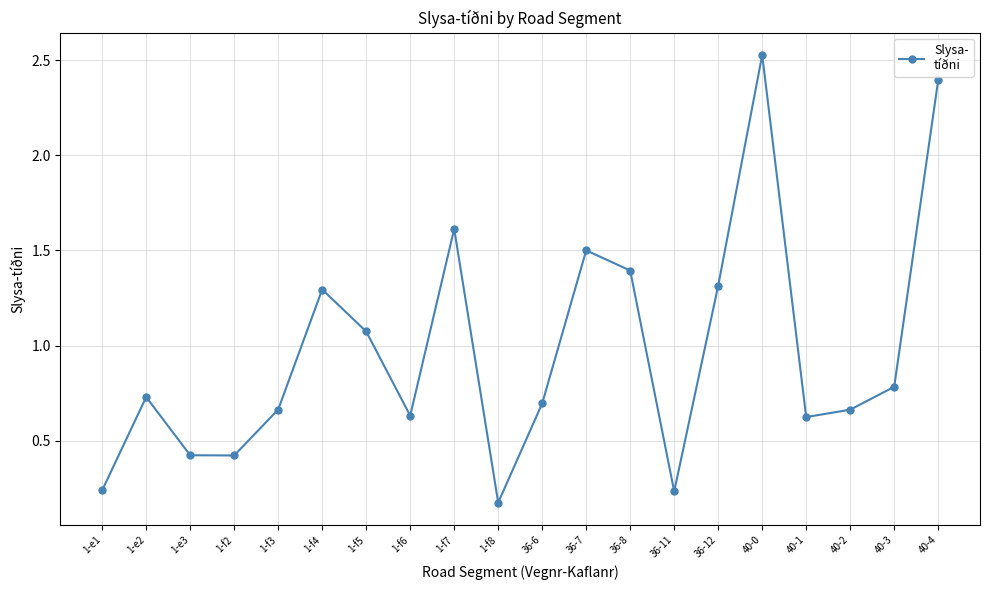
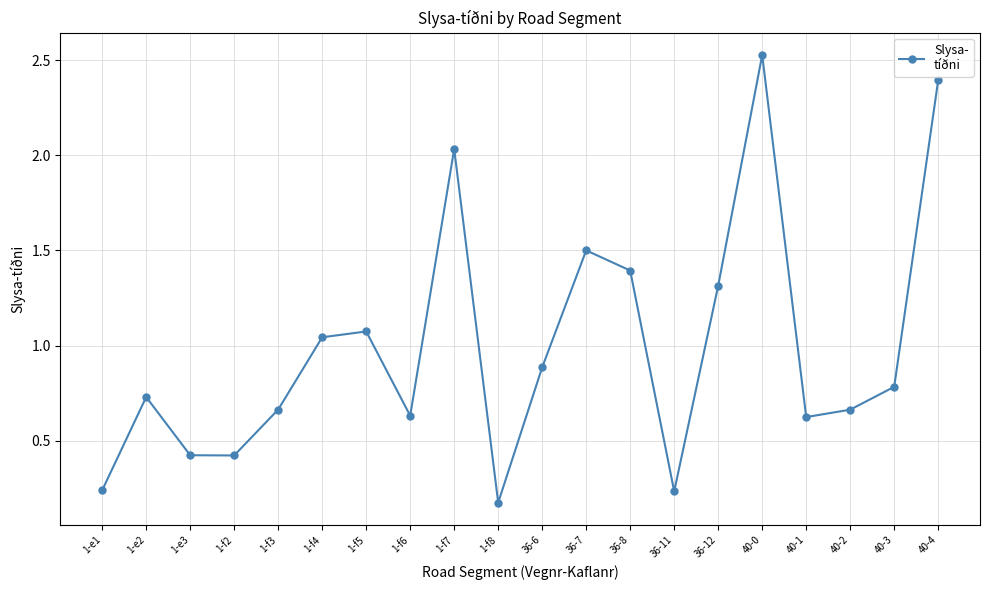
1-f4: 1.29 -> 1.04
1-f7: 1.61 -> 2.03
36-6: 0.70 -> 0.89
